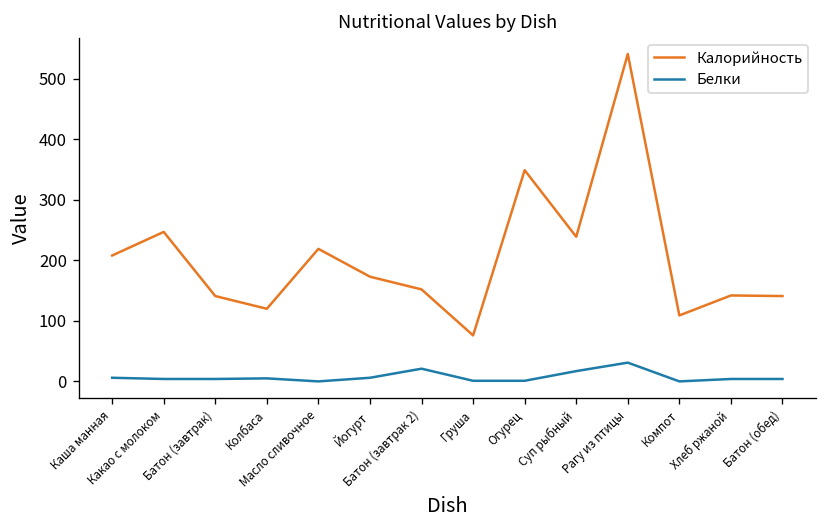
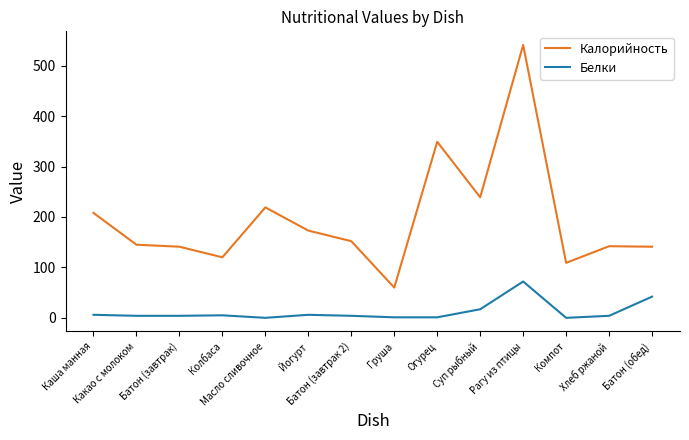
Калорийность, Какао с молоком: 250 -> 150
Белки, Батон (завтрак 2): 20 -> 0
Калорийность, Груша: 80 -> 60
Белки, Рагу из птицы: 30 -> 70
Белки, Батон (обед): 0 -> 40
